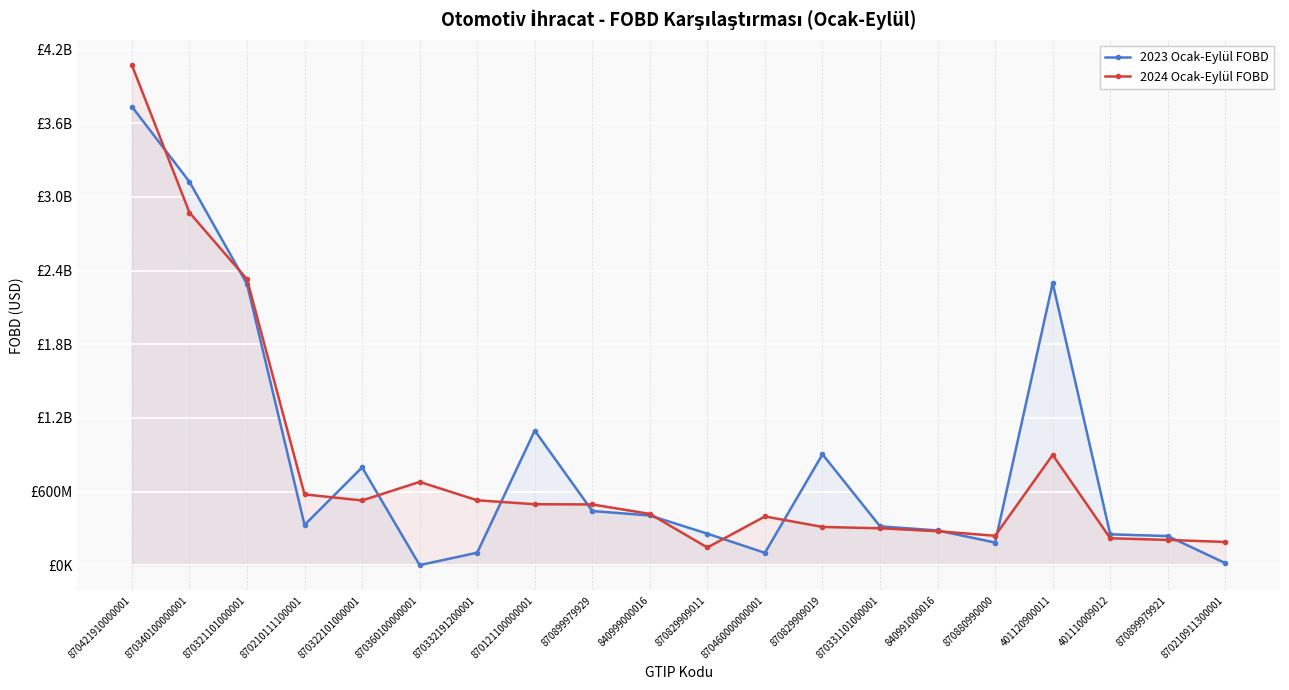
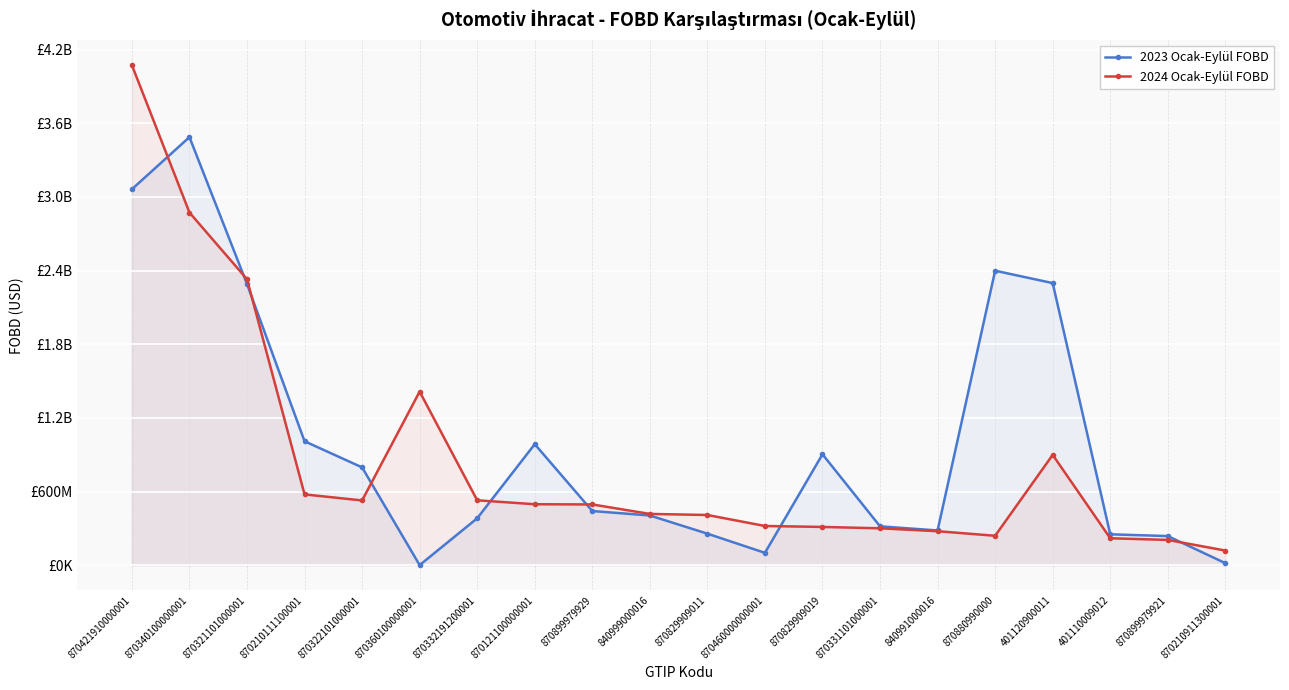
2023 Ocak-Eylül FOBD, 870421910000001: £3740000000 -> £3060000000
2023 Ocak-Eylül FOBD, 870340100000001: £3120000000 -> £3490000000
2023 Ocak-Eylül FOBD, 870210111100001: £330000000 -> £1010000000
2024 Ocak-Eylül FOBD, 870360100000001: £680000000 -> £1410000000
2023 Ocak-Eylül FOBD, 870332191200001: £100000000 -> £380000000
2023 Ocak-Eylül FOBD, 870121100000001: £1100000000 -> £990000000
2024 Ocak-Eylül FOBD, 870829909011: £140000000 -> £410000000
2024 Ocak-Eylül FOBD, 870460000000001: £400000000 -> £320000000
2023 Ocak-Eylül FOBD, 870880990000: £190000000 -> £2400000000
2024 Ocak-Eylül FOBD, 870210911300001: £190000000 -> £120000000
